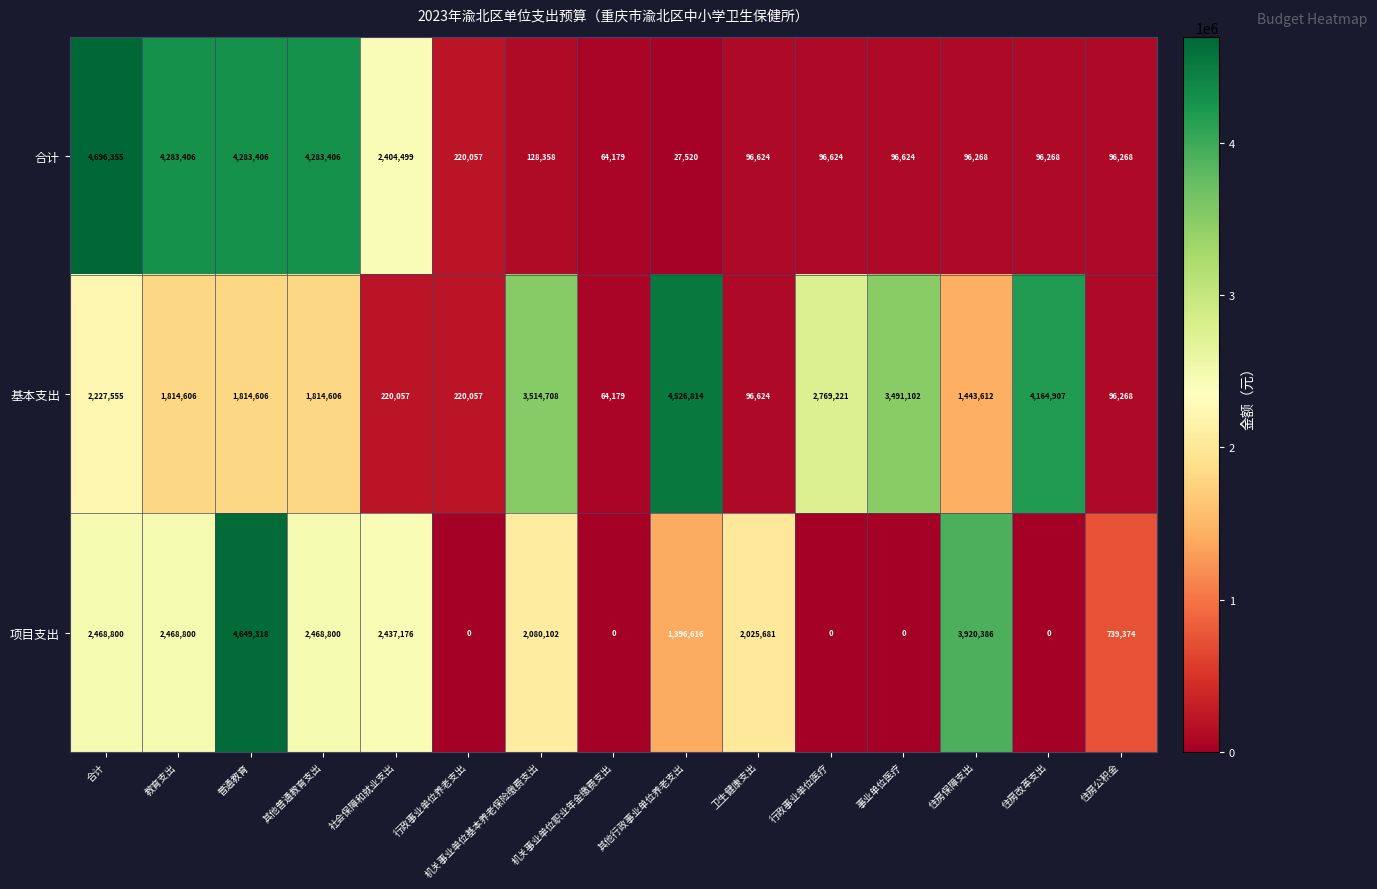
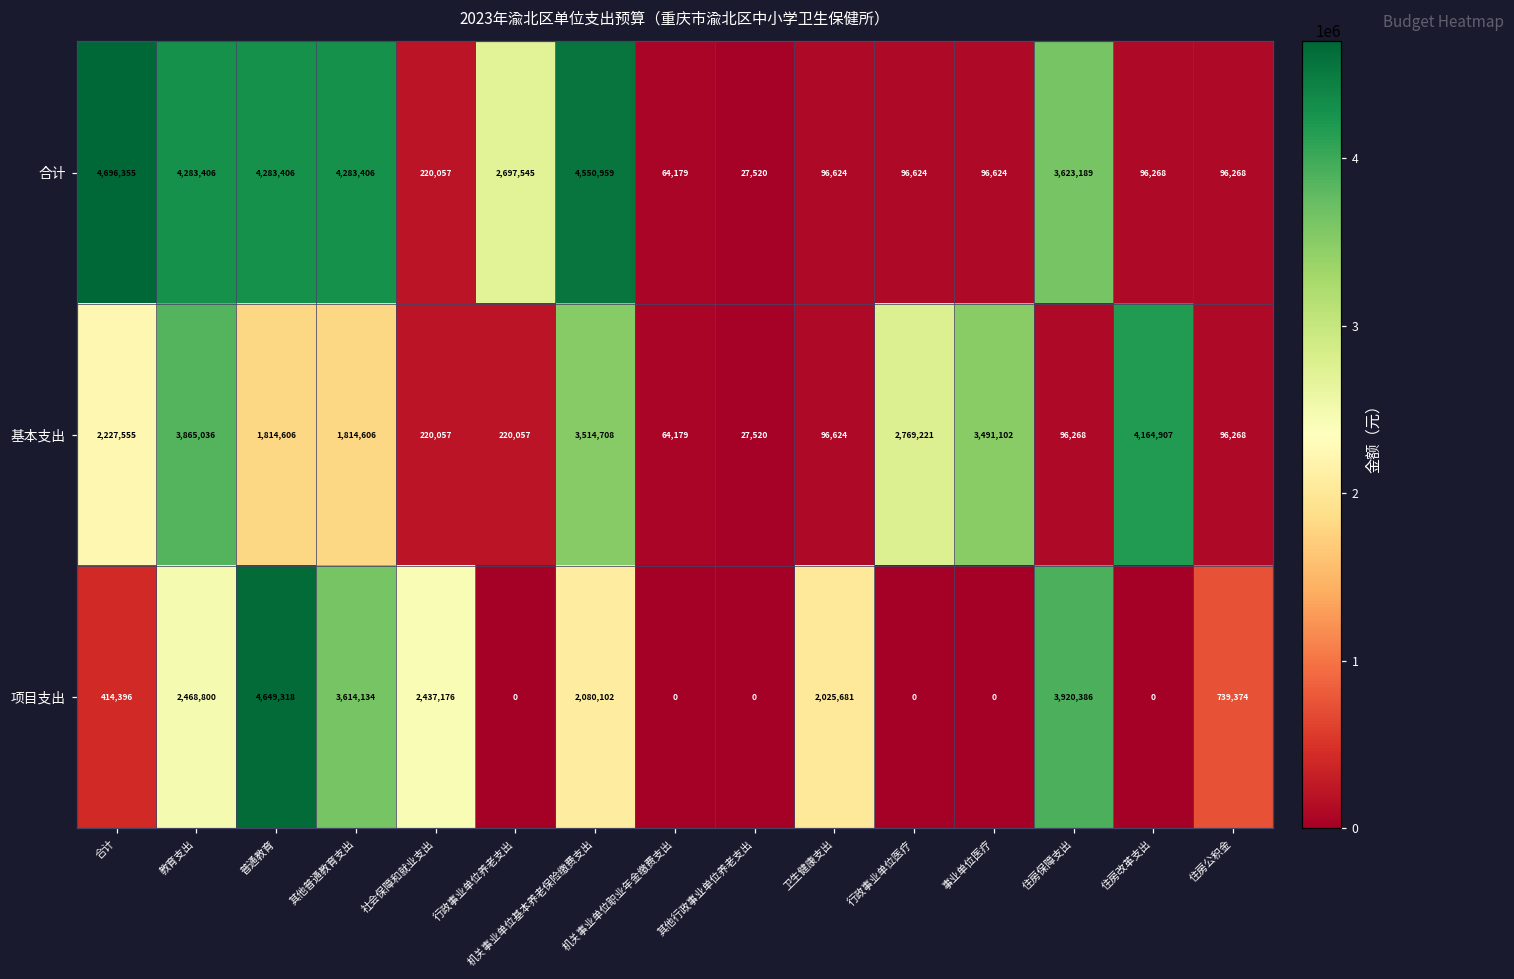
合计, 社会保障和就业支出: 2,404,499 -> 220,057
合计, 行政事业单位养老支出: 220,057 -> 2,697,545
合计, 机关事业单位基本养老保险缴费支出: 128,358 -> 4,550,959
合计, 住房保障支出: 96,268 -> 3,623,189
基本支出, 教育支出: 1,814,606 -> 3,865,036
基本支出, 其他行政事业单位养老支出: 4,526,814 -> 27,520
基本支出, 住房保障支出: 1,443,612 -> 96,268
项目支出, 合计: 2,468,800 -> 414,396
项目支出, 其他普通教育支出: 2,468,800 -> 3,614,134
项目支出, 其他行政事业单位养老支出: 1,396,616 -> 0
